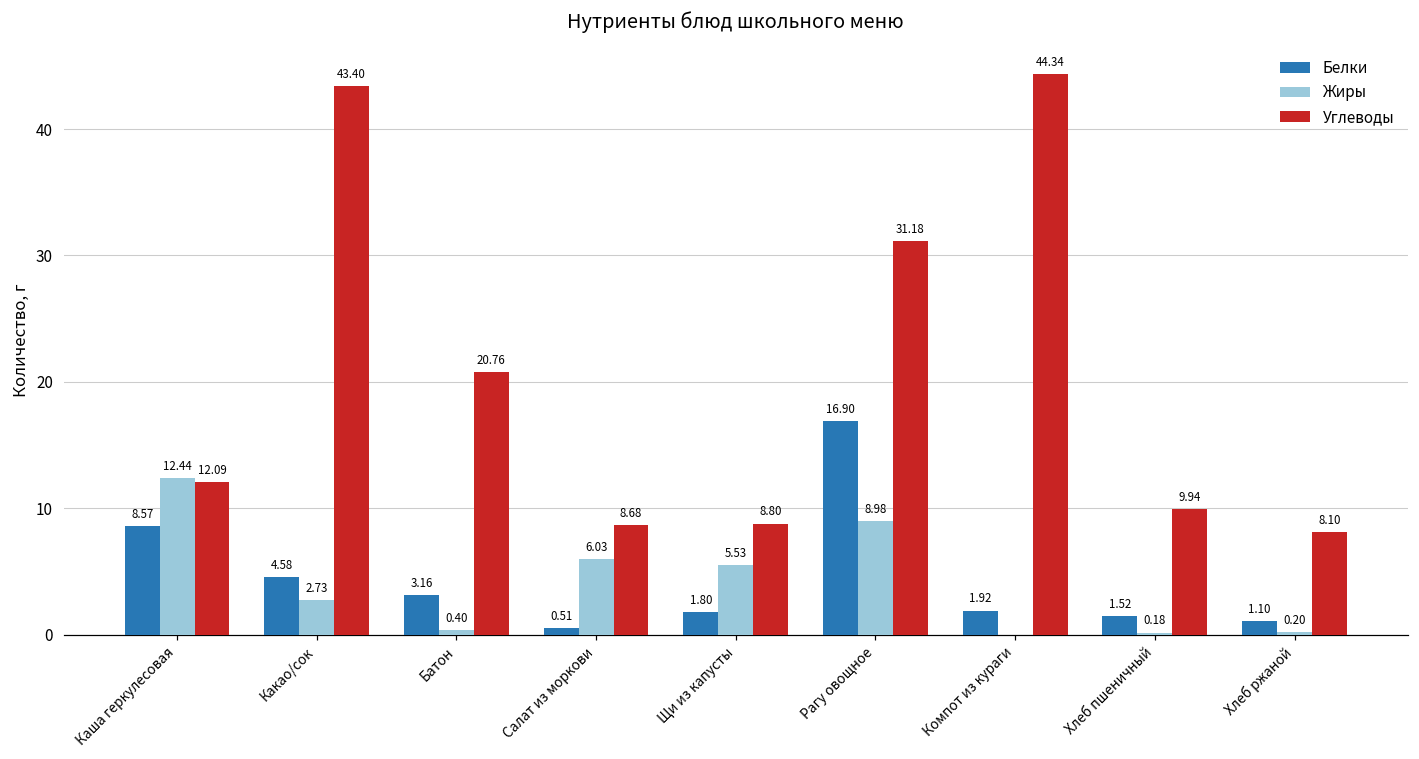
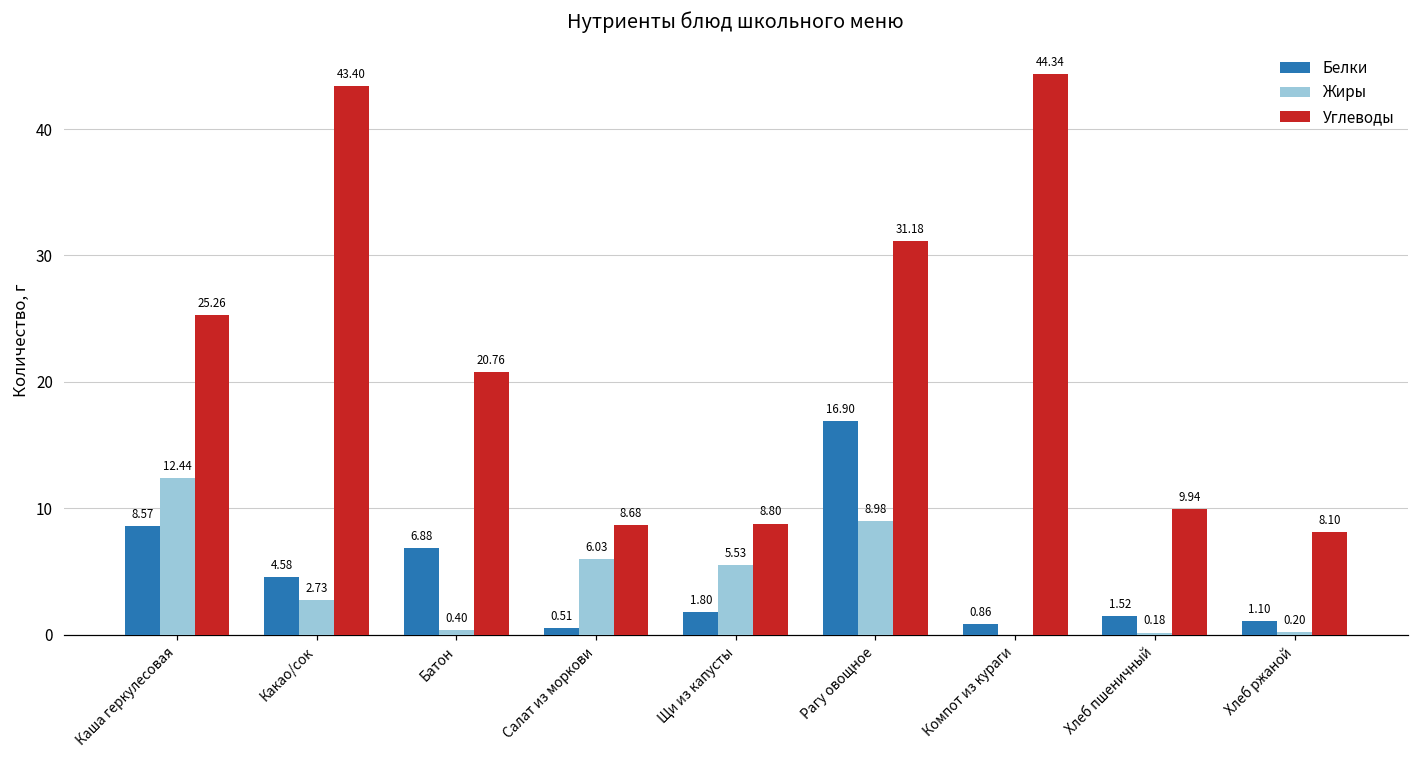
Углеводы, Каша геркулесовая: 12.09 -> 25.26
Белки, Батон: 3.16 -> 6.88
Белки, Компот из кураги: 1.92 -> 0.86
